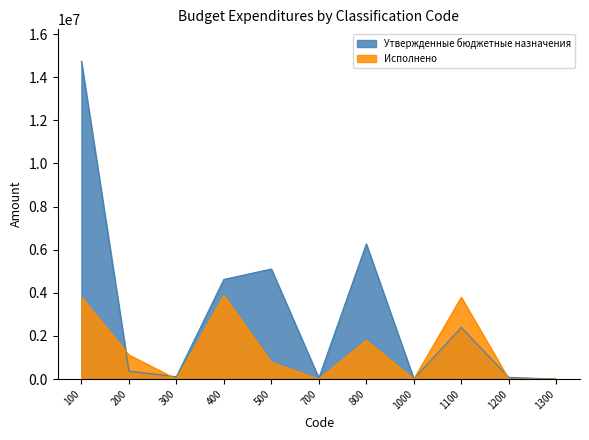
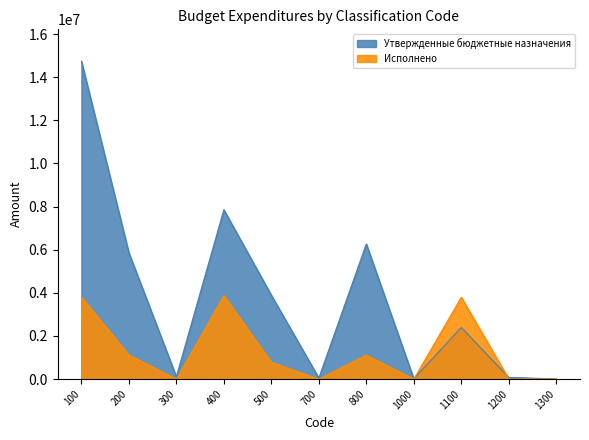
Утвержденные бюджетные назначения, 200: 400000 -> 5900000
Утвержденные бюджетные назначения, 400: 4600000 -> 7900000
Утвержденные бюджетные назначения, 500: 5100000 -> 3900000
Исполнено, 800: 1800000 -> 1100000
